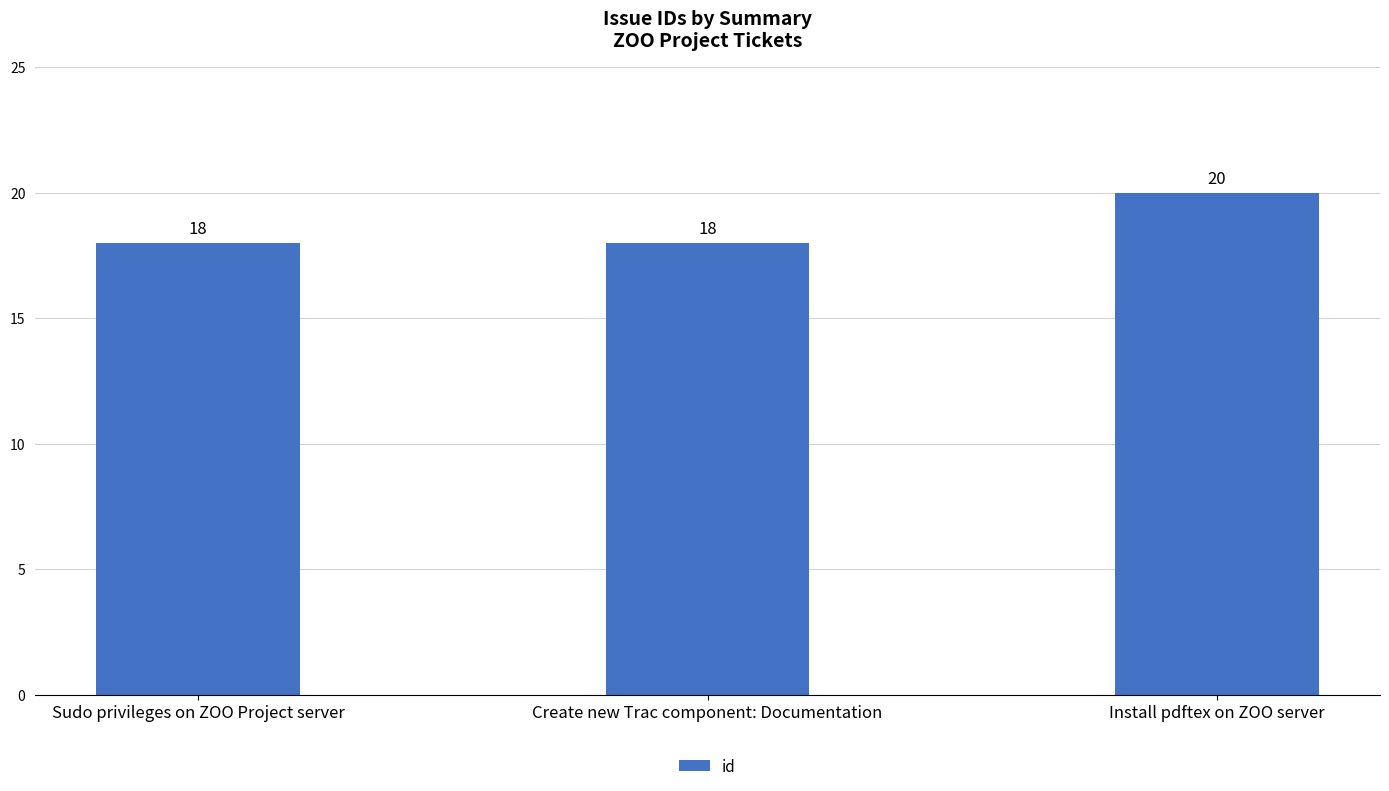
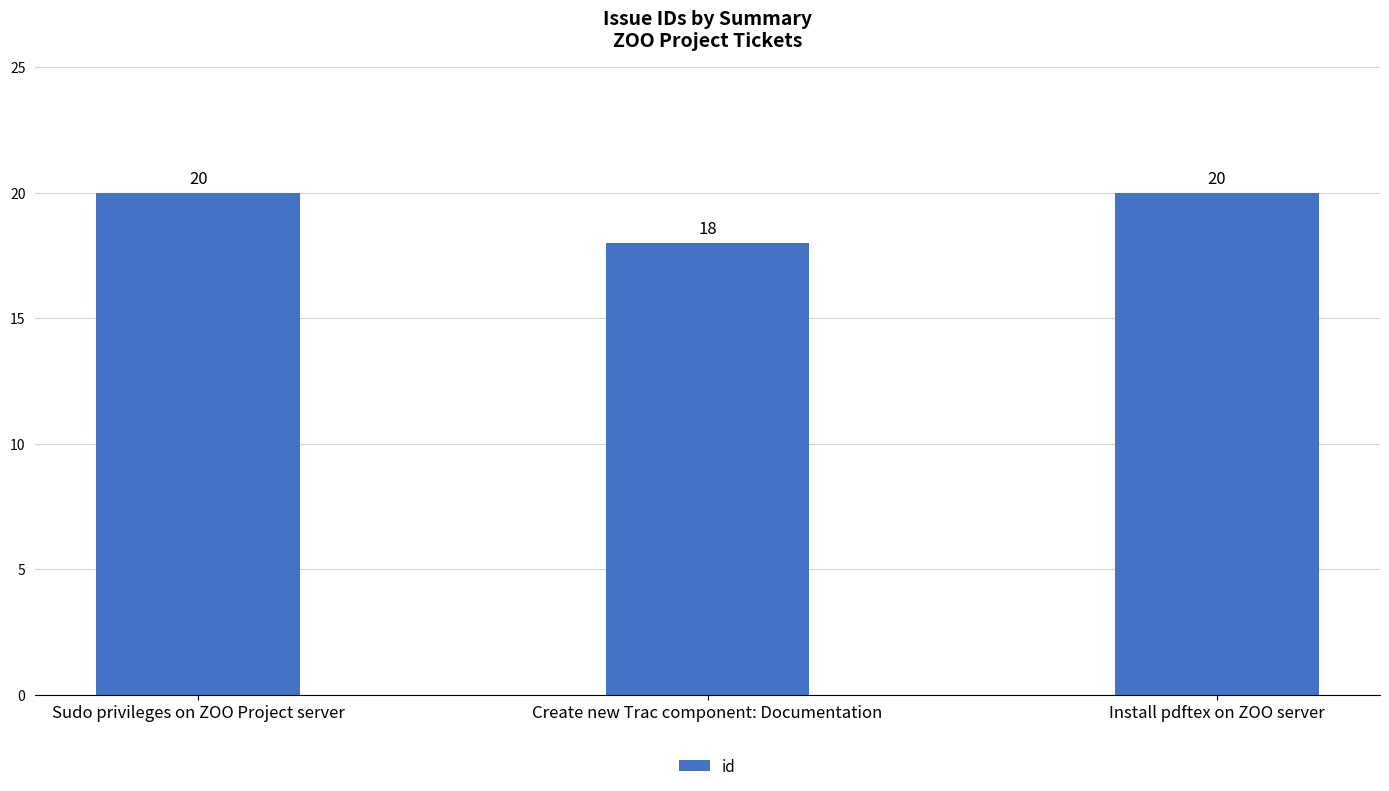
Sudo privileges on ZOO Project server: 18 -> 20
